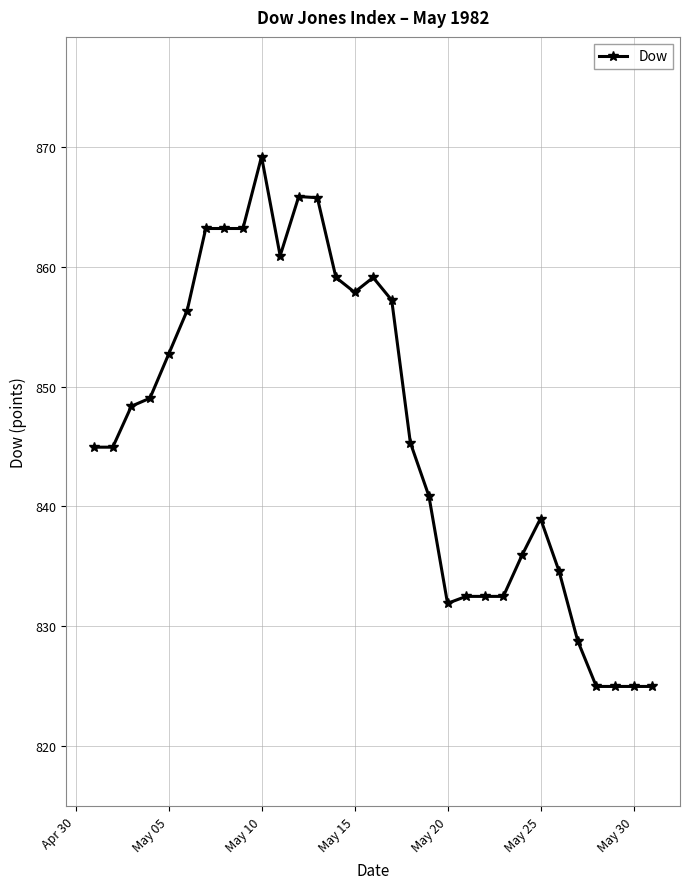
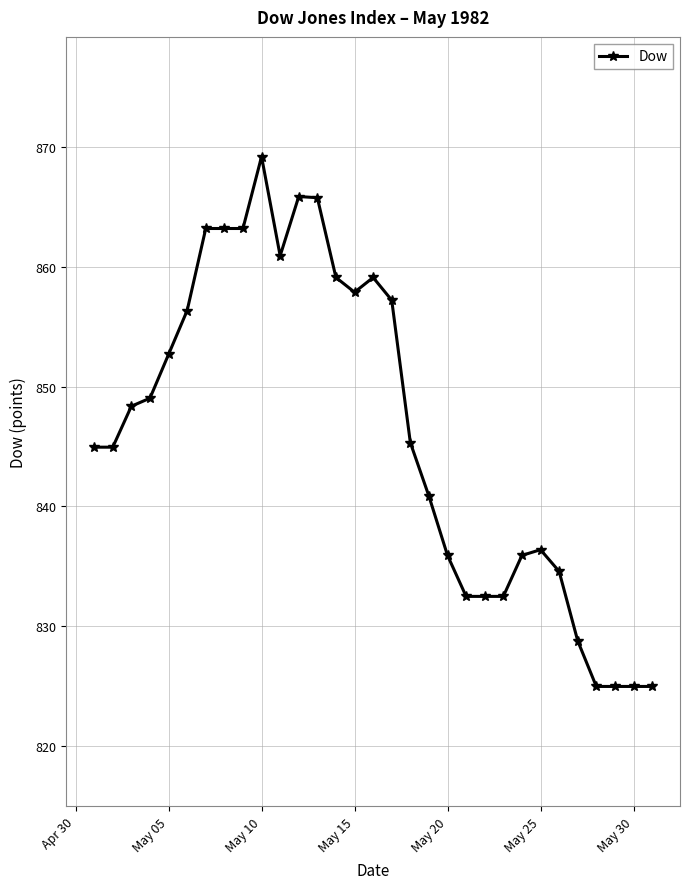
May 20: 831.9 -> 835.9
May 25: 839.0 -> 836.4
